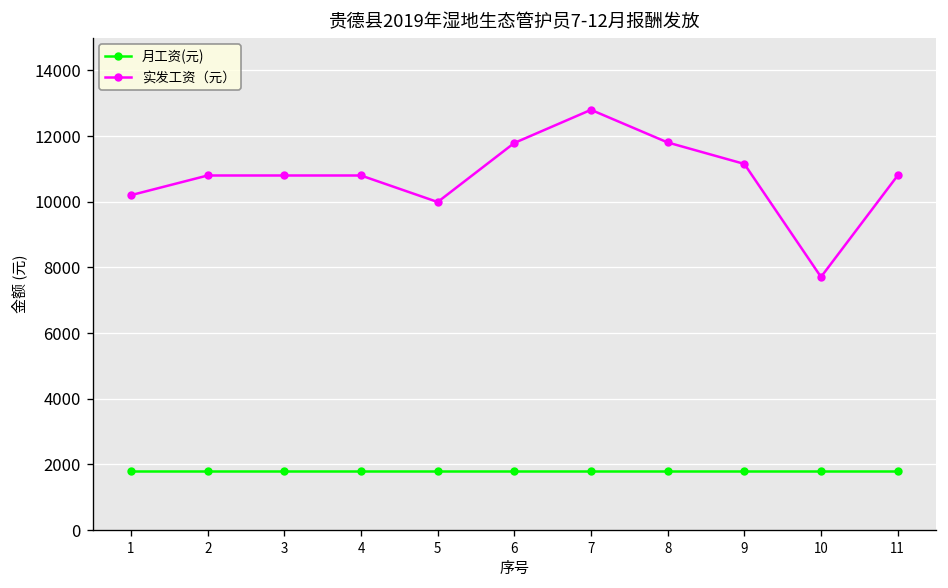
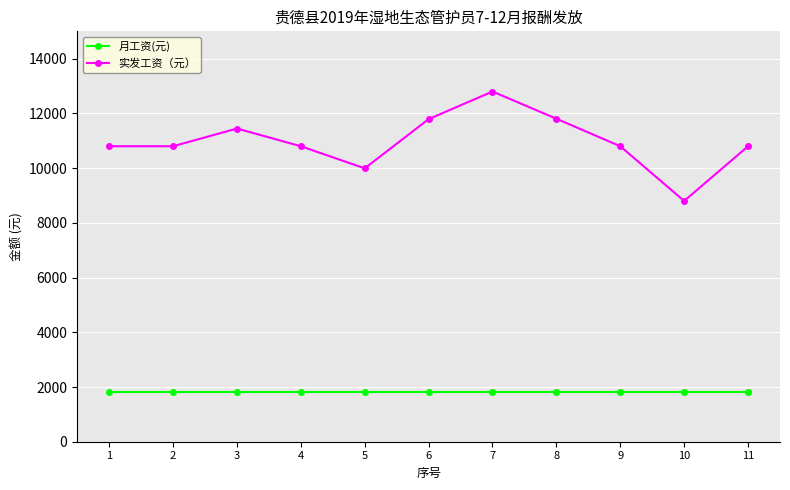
实发工资（元）, 1: 10200 -> 10800
实发工资（元）, 3: 10800 -> 11400
实发工资（元）, 9: 11200 -> 10800
实发工资（元）, 10: 7700 -> 8800
